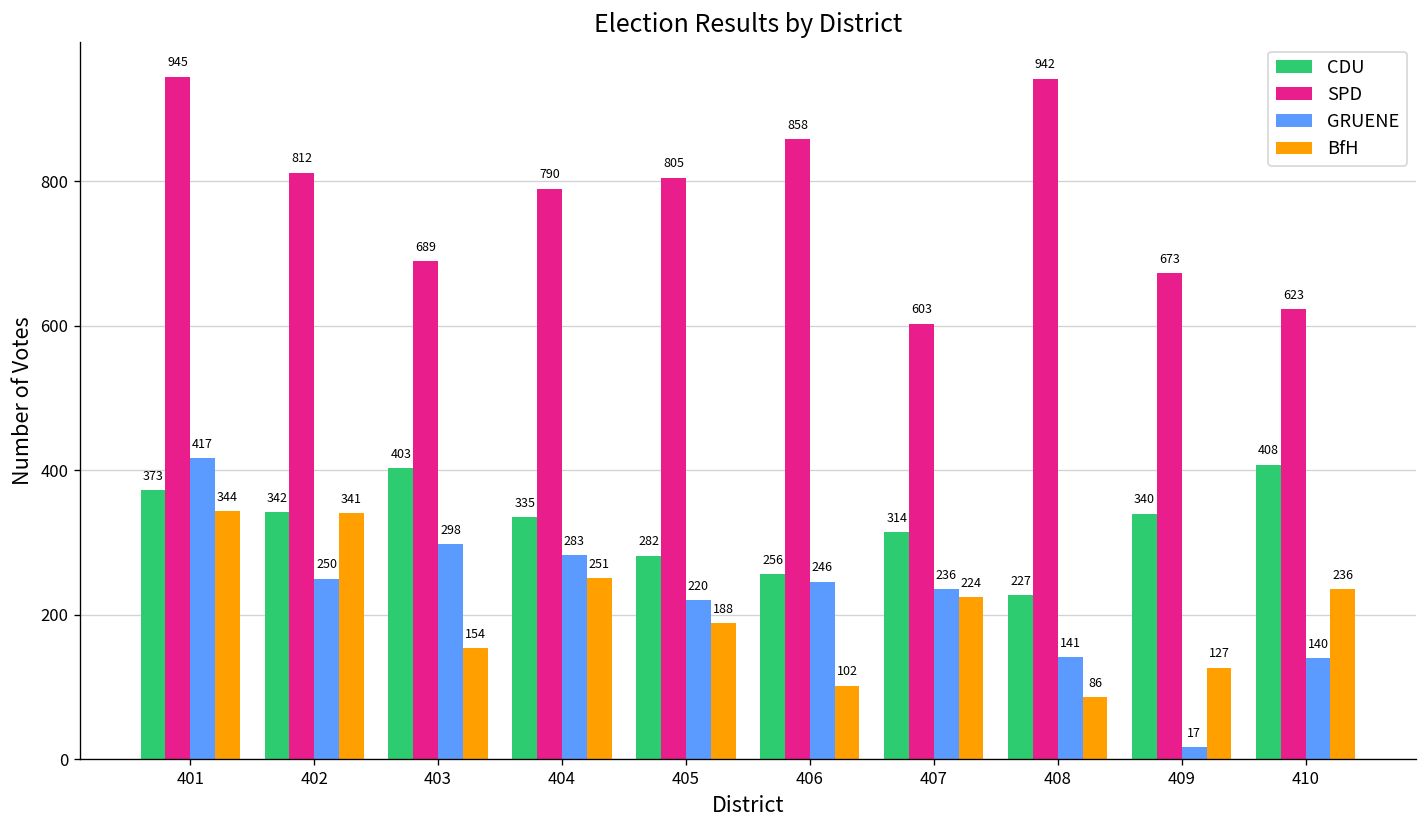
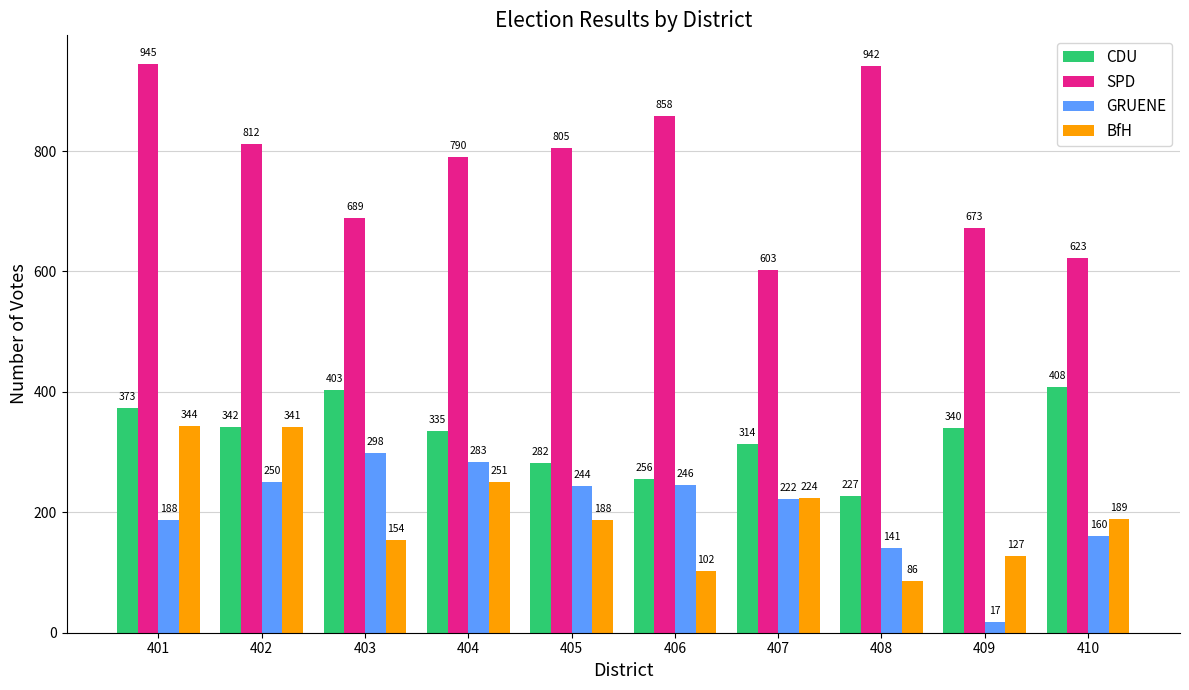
GRUENE, 401: 417 -> 188
GRUENE, 405: 220 -> 244
GRUENE, 407: 236 -> 222
GRUENE, 410: 140 -> 160
BfH, 410: 236 -> 189
